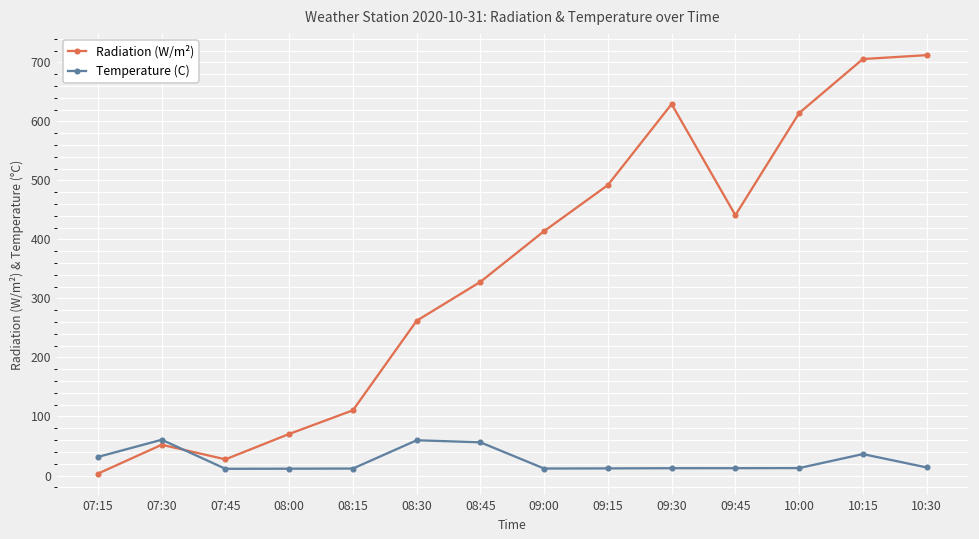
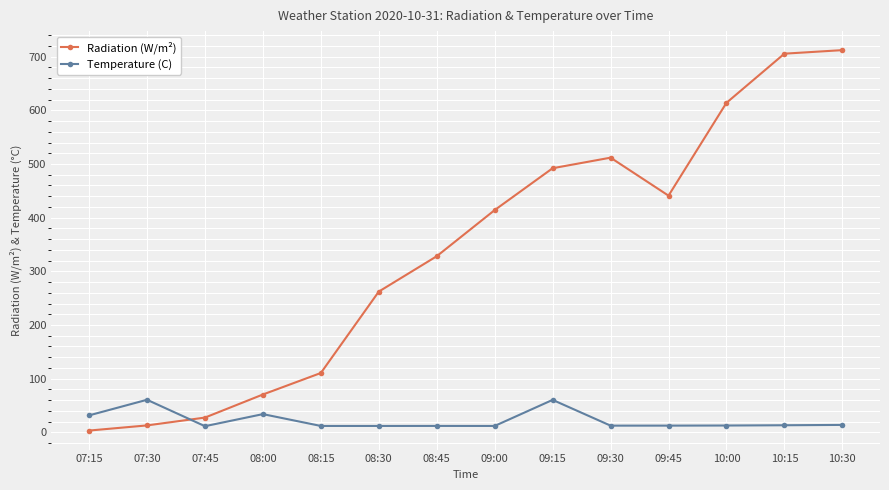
Radiation (W/m²), 07:30: 50 -> 10
Temperature (C), 08:00: 10 -> 30
Temperature (C), 08:30: 60 -> 10
Temperature (C), 08:45: 60 -> 10
Temperature (C), 09:15: 10 -> 60
Radiation (W/m²), 09:30: 630 -> 510
Temperature (C), 10:15: 40 -> 10
